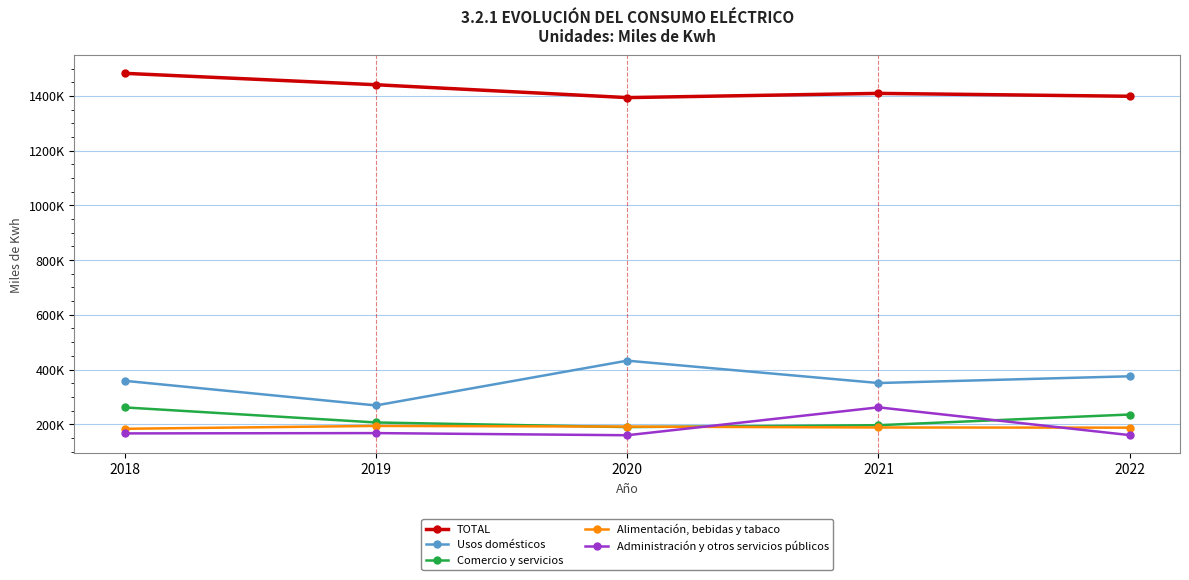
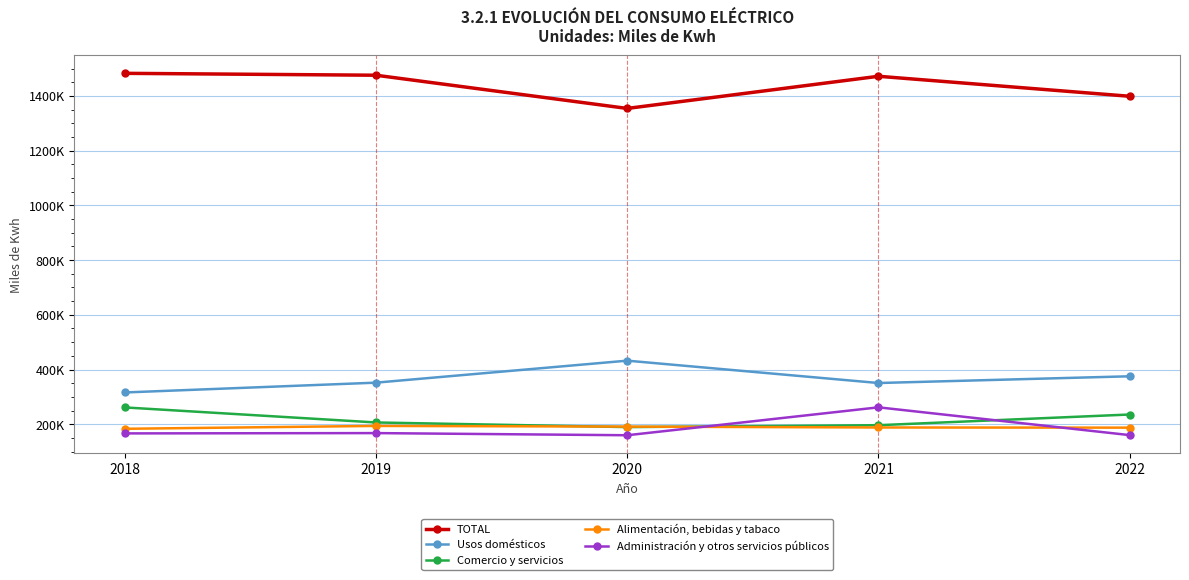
Usos domésticos, 2018: 360000 -> 320000
TOTAL, 2019: 1440000 -> 1480000
Usos domésticos, 2019: 270000 -> 350000
TOTAL, 2020: 1390000 -> 1350000
TOTAL, 2021: 1410000 -> 1470000
